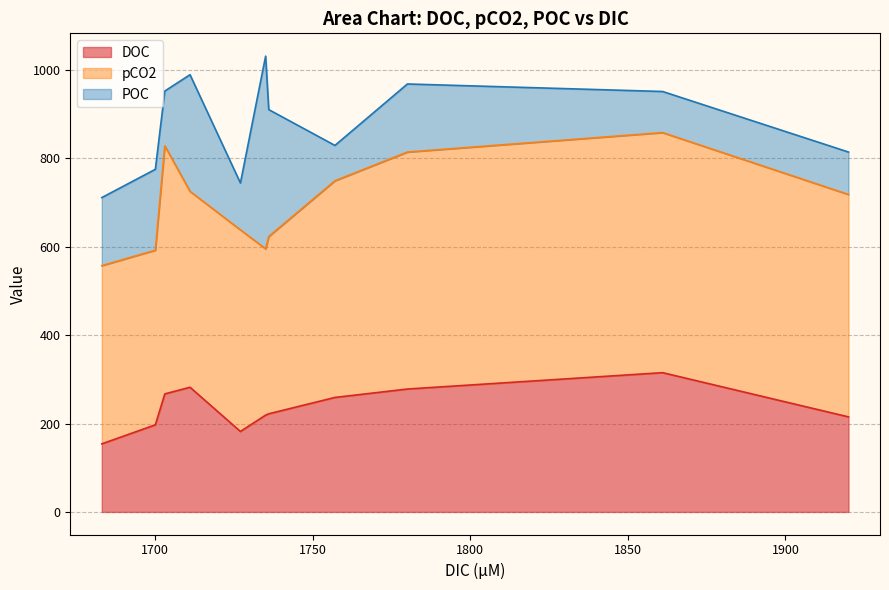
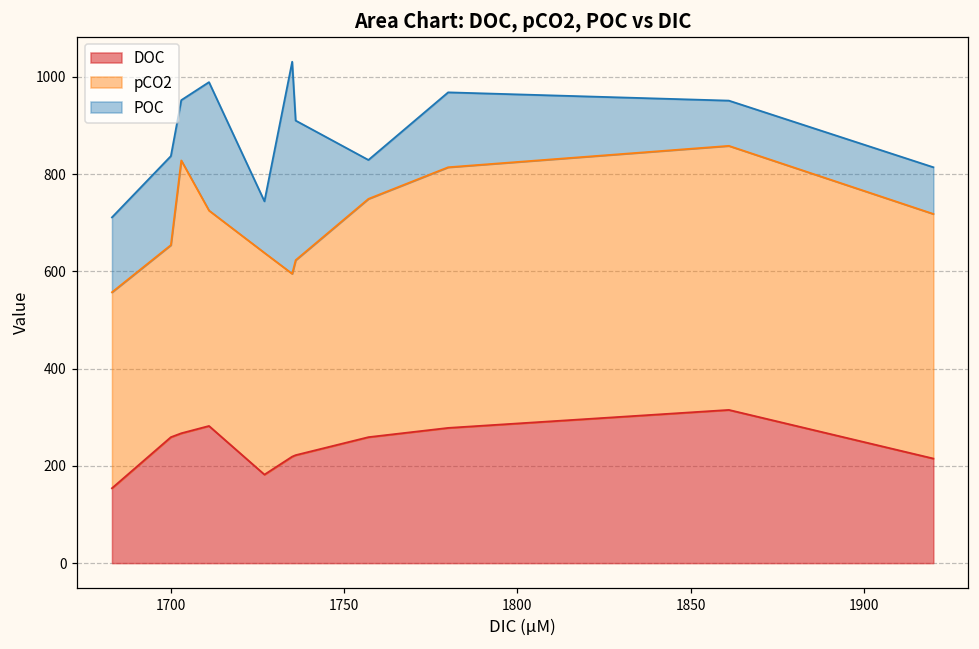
DOC, 1700: 200 -> 260
